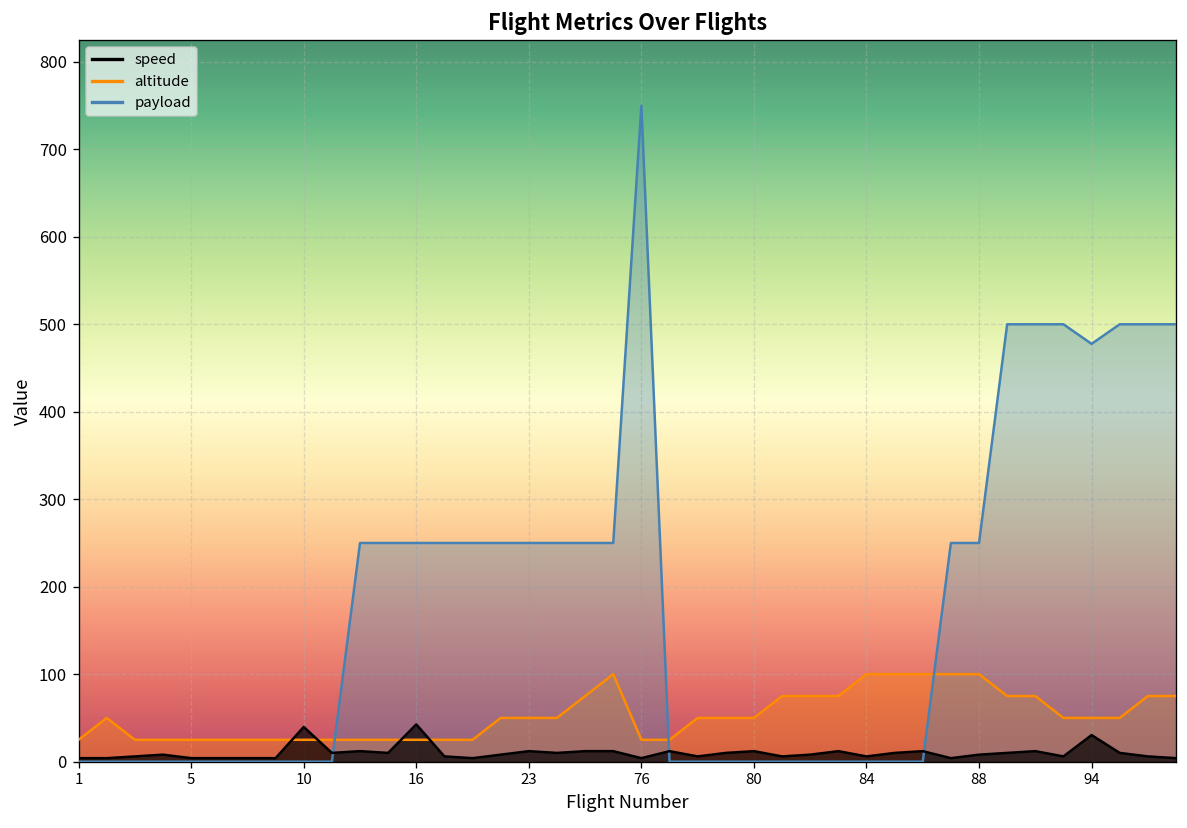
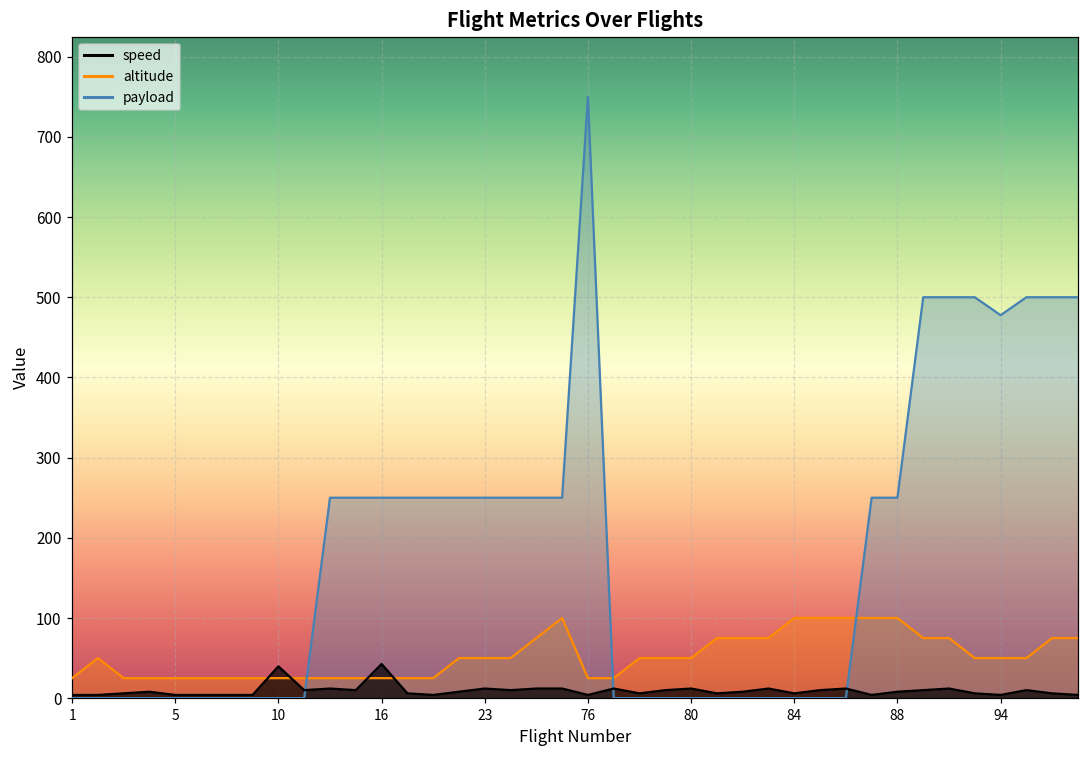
speed, 94: 30 -> 0
